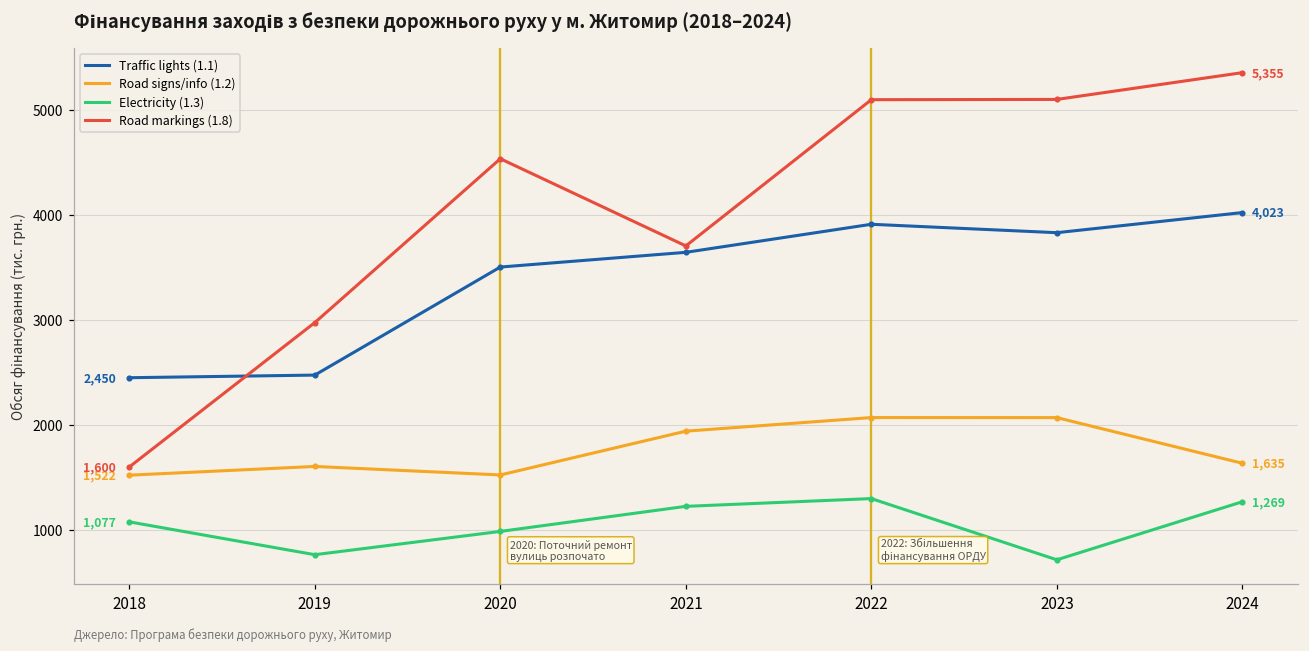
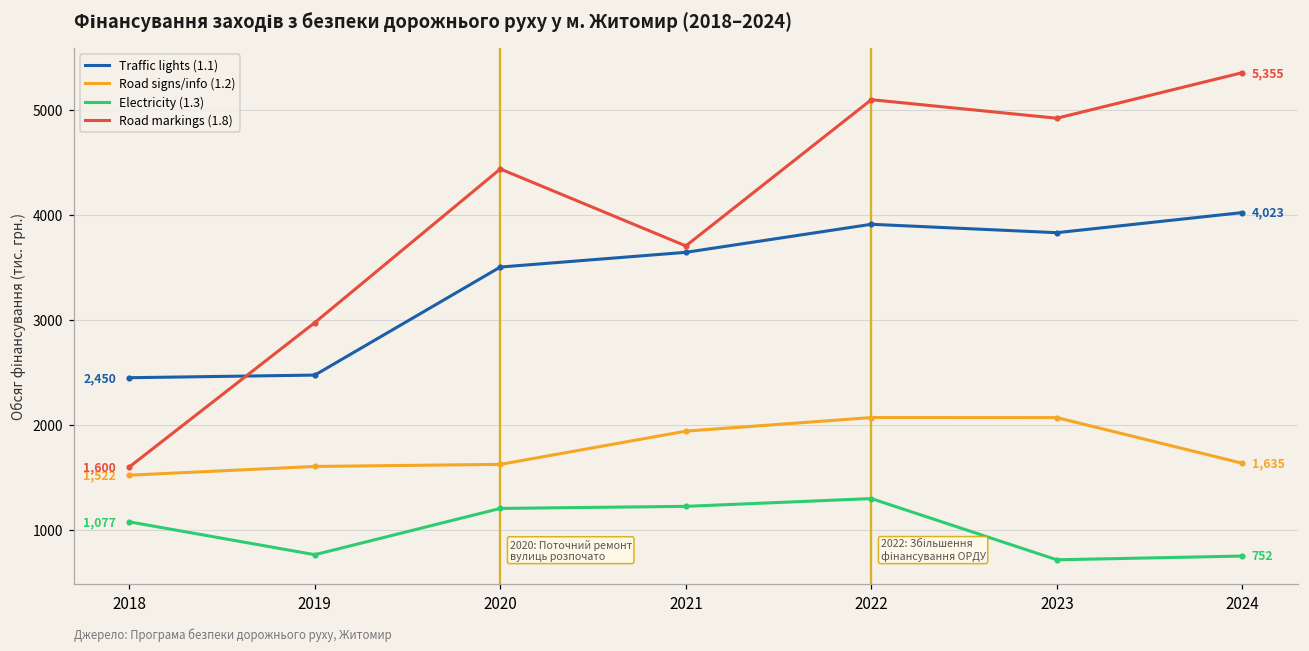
Road signs/info (1.2), 2020: 1500 -> 1600
Electricity (1.3), 2020: 1000 -> 1200
Road markings (1.8), 2020: 4500 -> 4400
Road markings (1.8), 2023: 5100 -> 4900
Electricity (1.3), 2024: 1,269 -> 752
